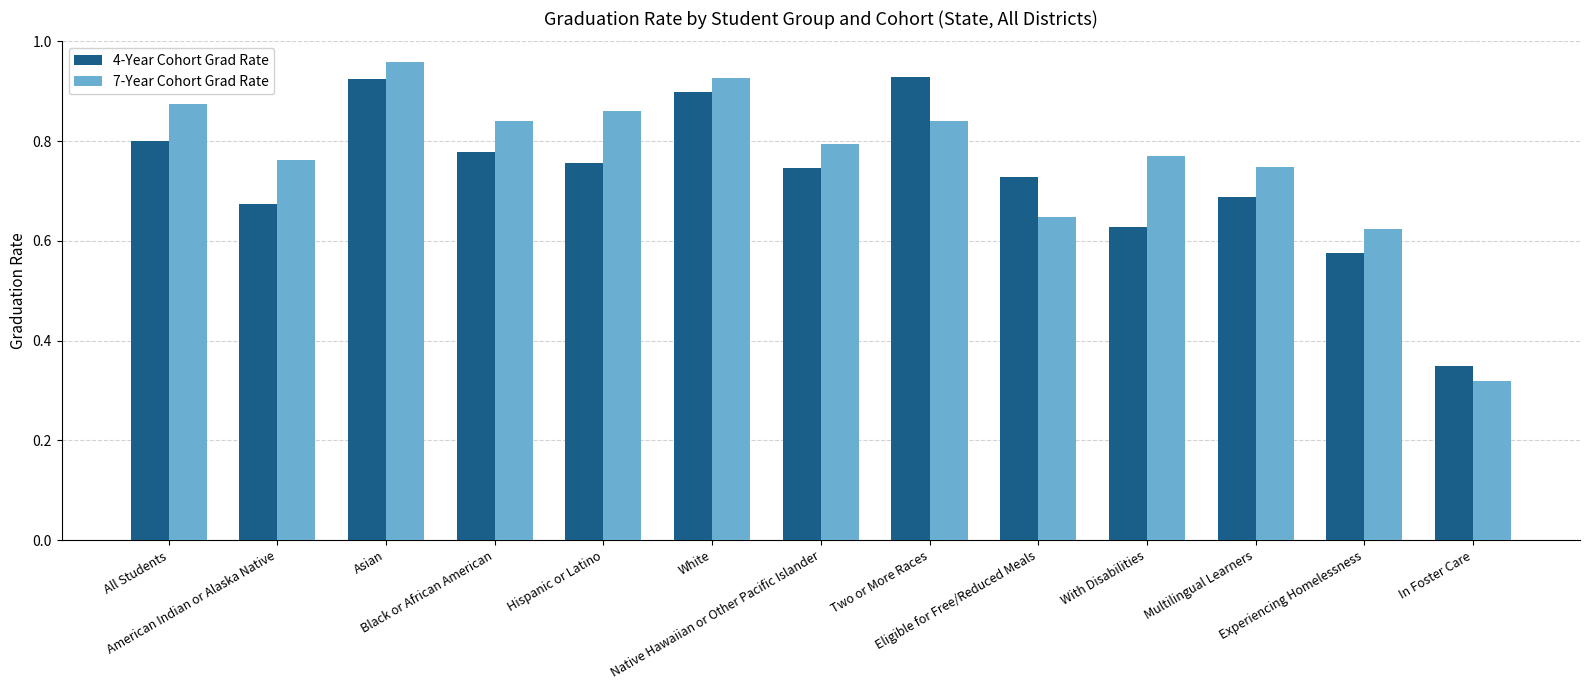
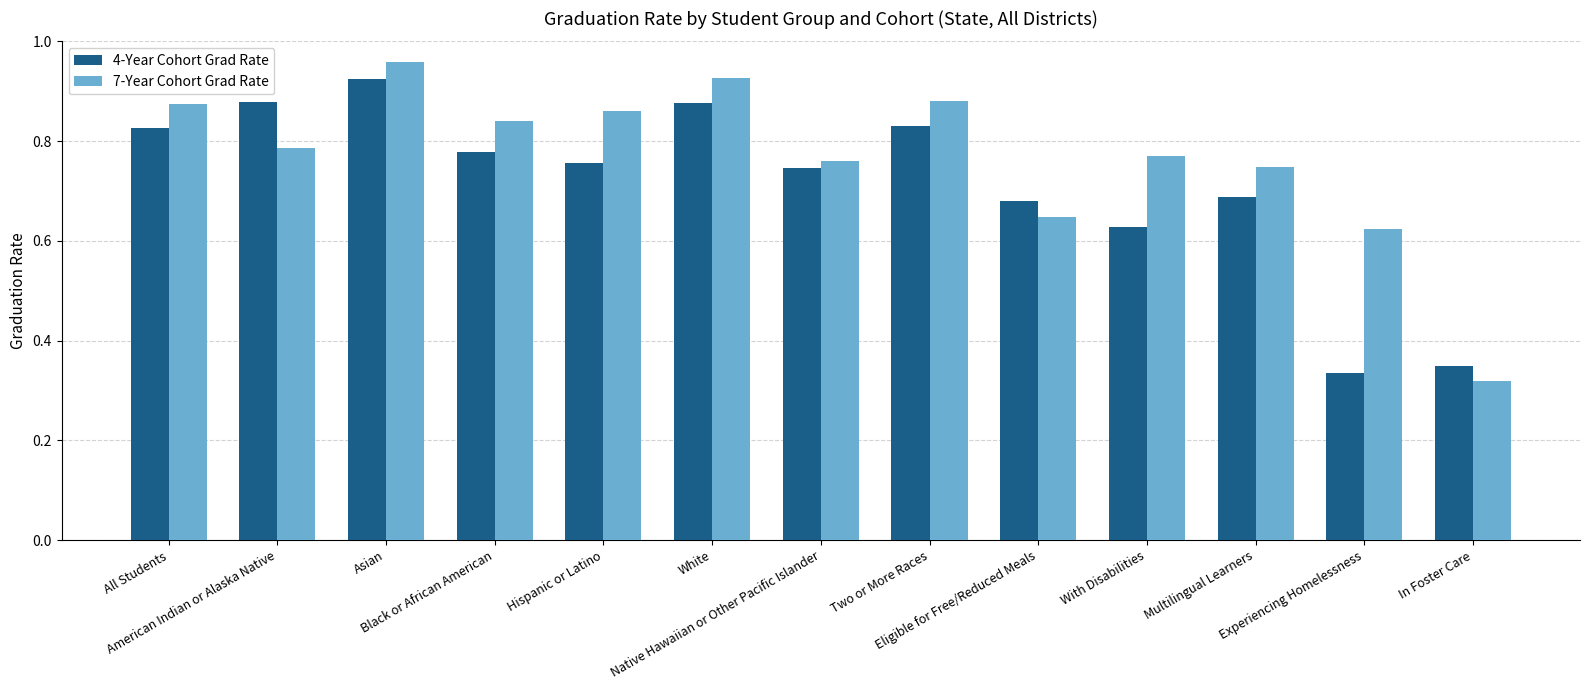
4-Year Cohort Grad Rate, All Students: 0.80 -> 0.83
4-Year Cohort Grad Rate, American Indian or Alaska Native: 0.67 -> 0.88
7-Year Cohort Grad Rate, American Indian or Alaska Native: 0.76 -> 0.79
4-Year Cohort Grad Rate, White: 0.90 -> 0.88
7-Year Cohort Grad Rate, Native Hawaiian or Other Pacific Islander: 0.80 -> 0.76
4-Year Cohort Grad Rate, Two or More Races: 0.93 -> 0.83
7-Year Cohort Grad Rate, Two or More Races: 0.84 -> 0.88
4-Year Cohort Grad Rate, Eligible for Free/Reduced Meals: 0.73 -> 0.68
4-Year Cohort Grad Rate, Experiencing Homelessness: 0.58 -> 0.34
